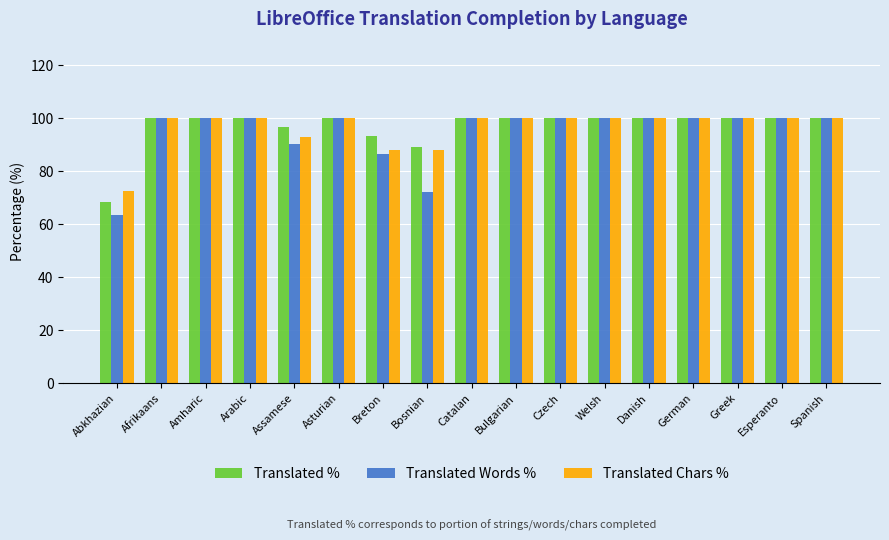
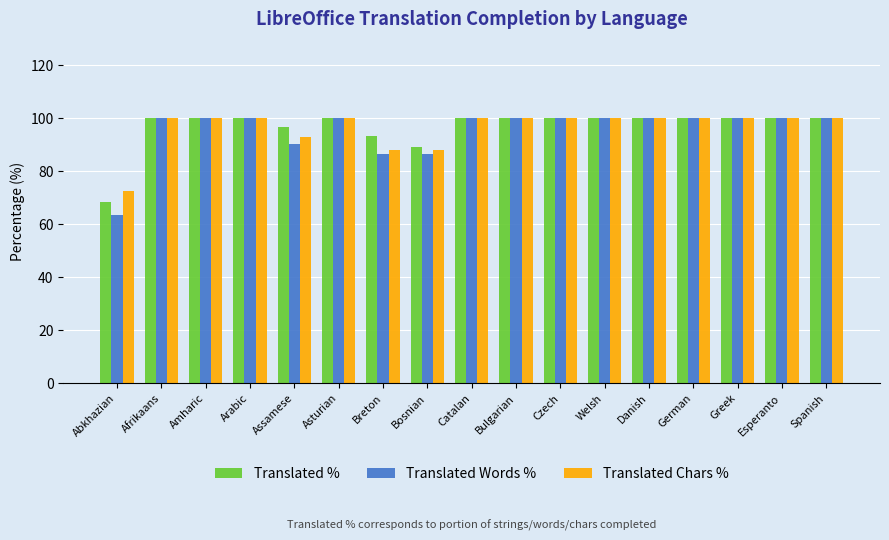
Translated Words %, Bosnian: 72 -> 86
